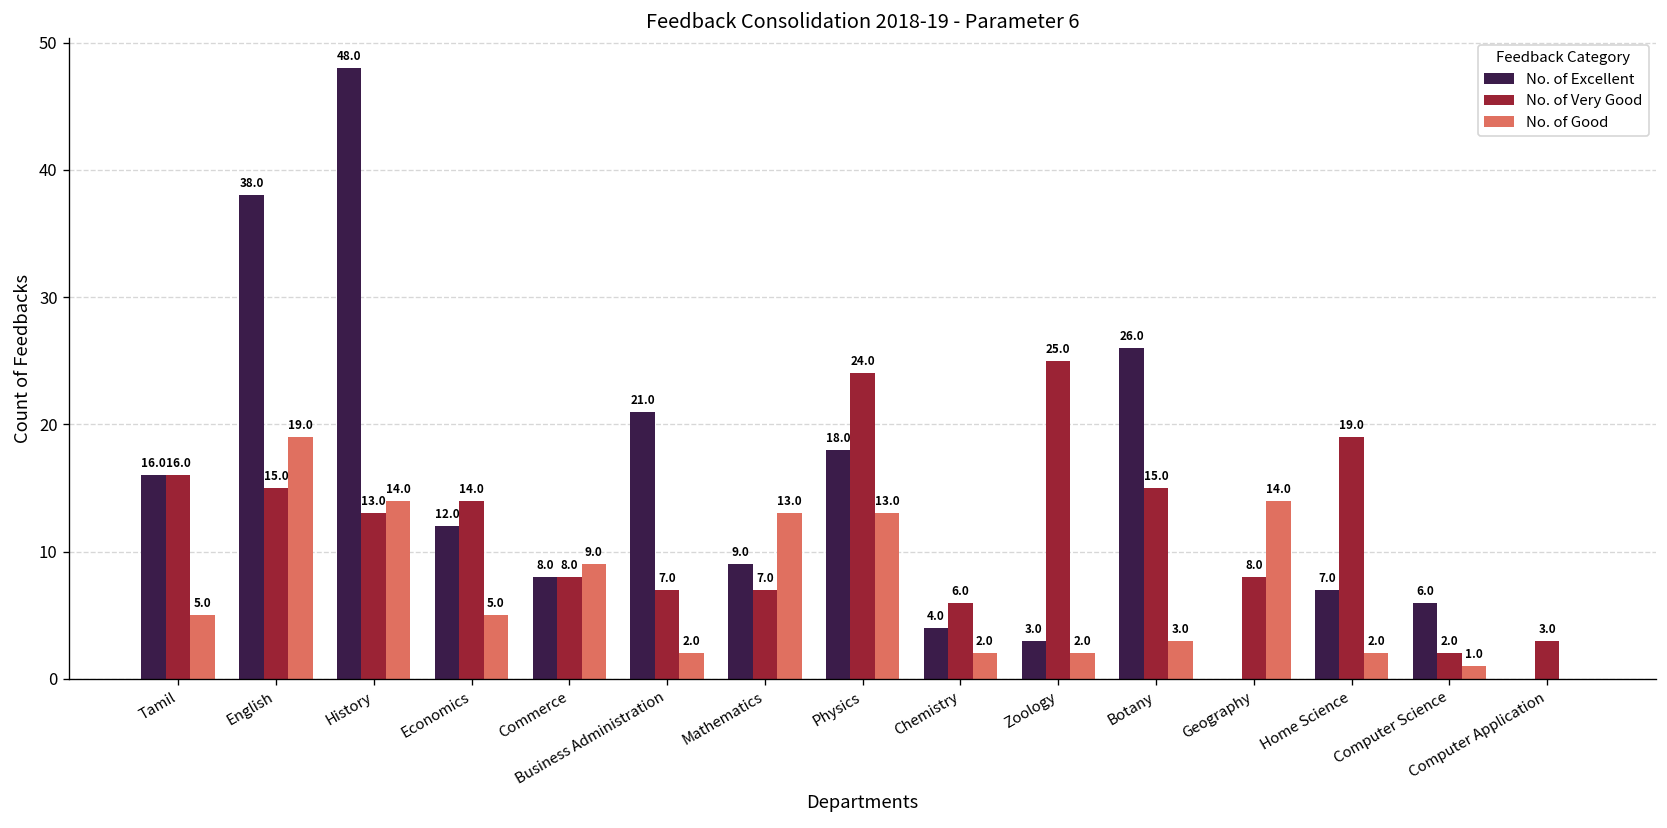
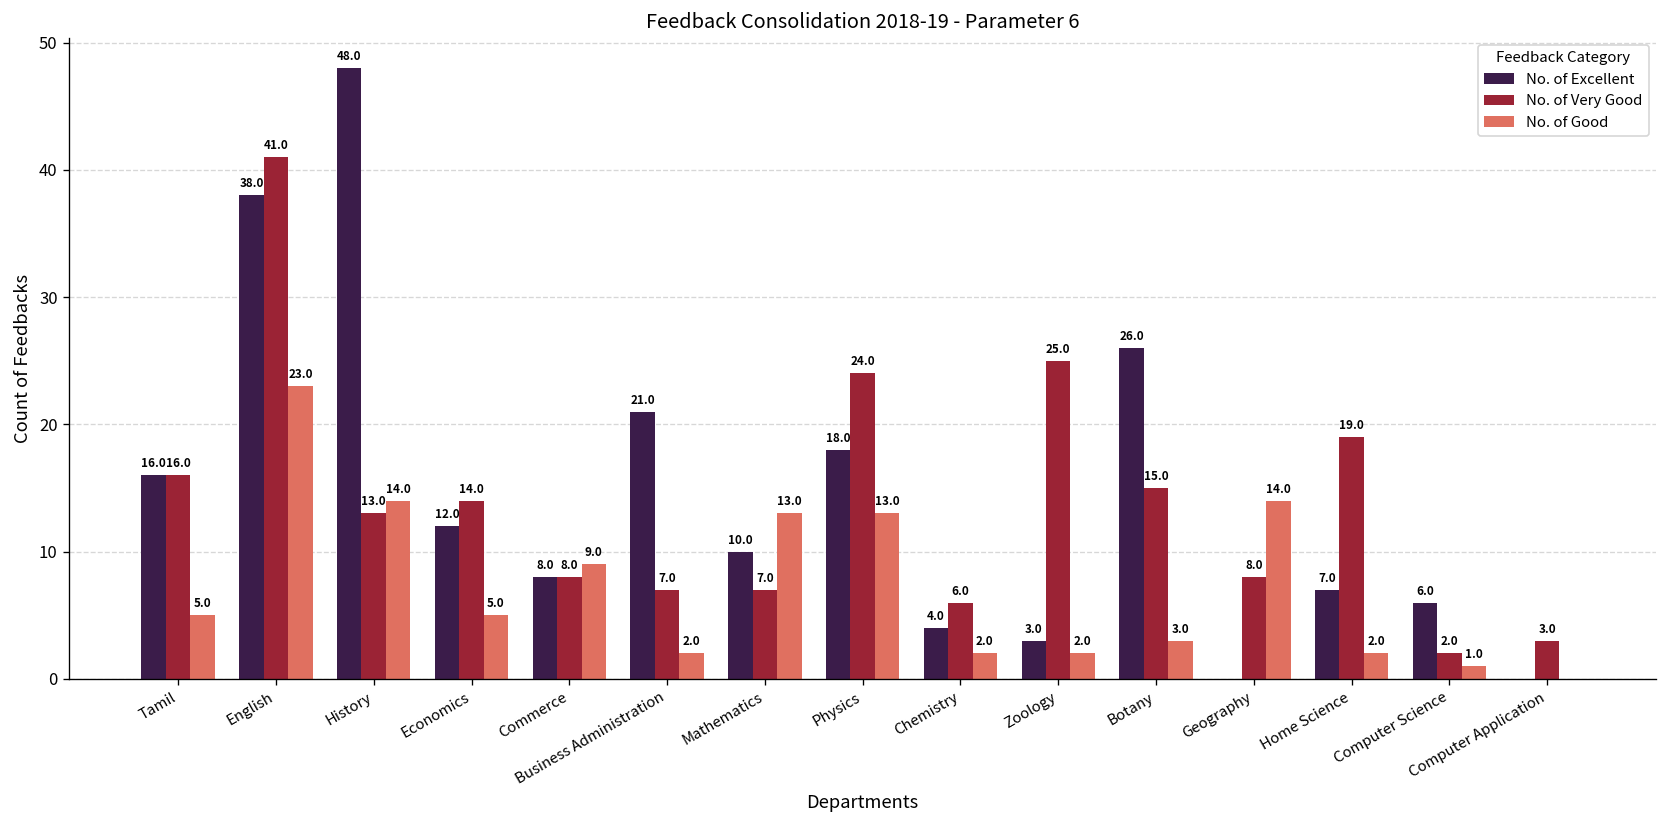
No. of Very Good, English: 15.0 -> 41.0
No. of Good, English: 19.0 -> 23.0
No. of Excellent, Mathematics: 9.0 -> 10.0
